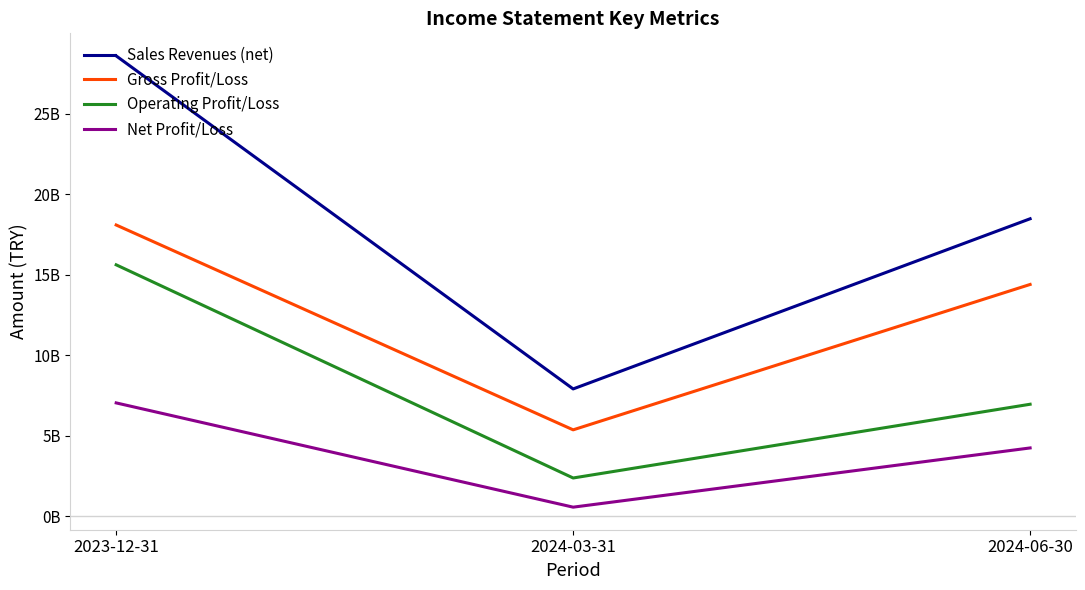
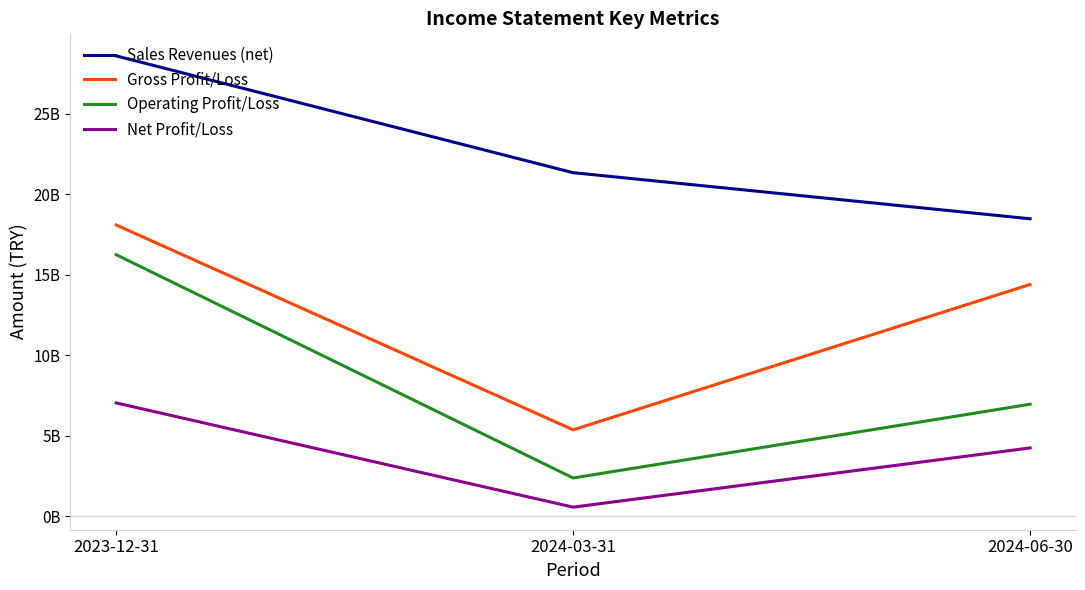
Operating Profit/Loss, 2023-12-31: 15600000000 -> 16200000000
Sales Revenues (net), 2024-03-31: 7900000000 -> 21300000000
